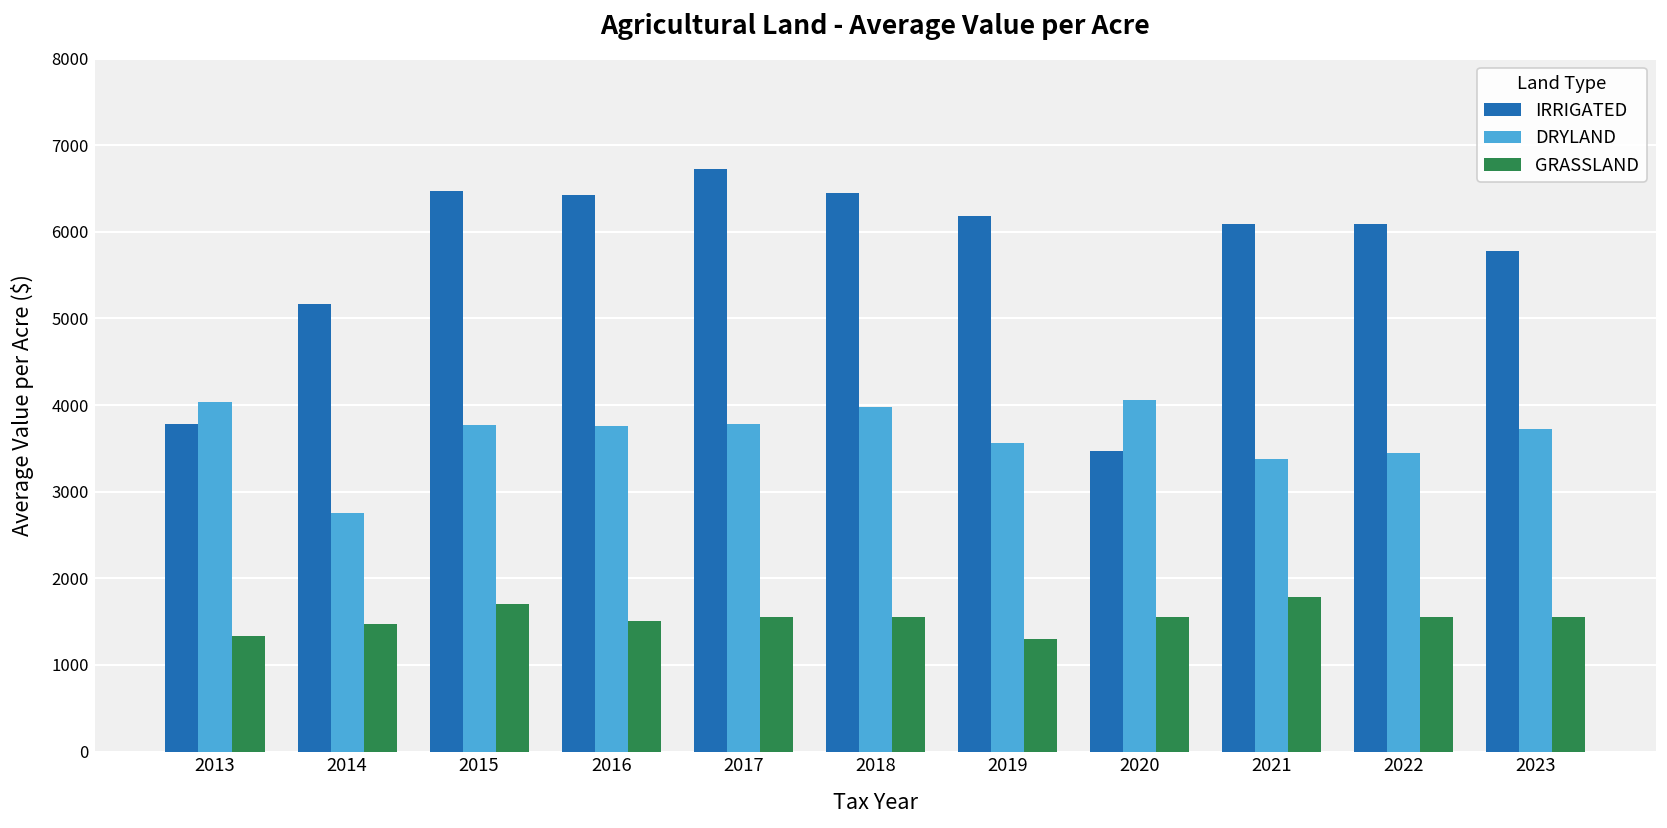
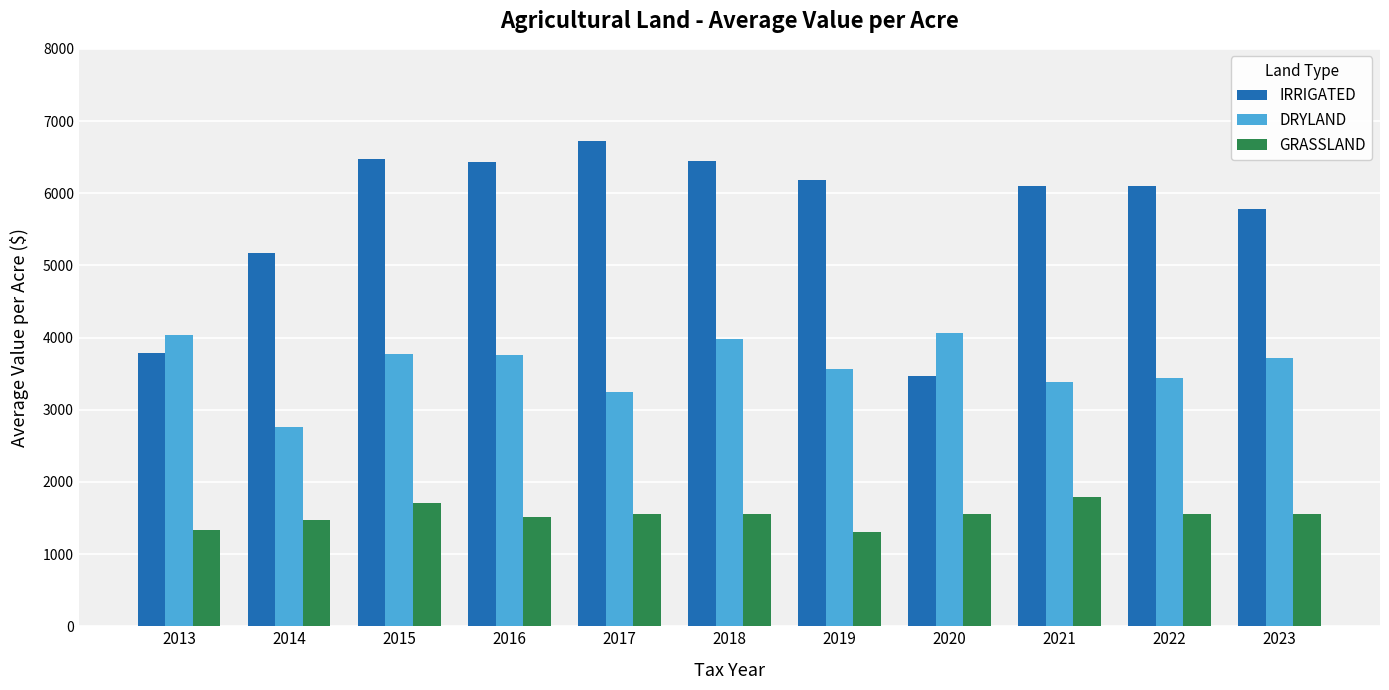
DRYLAND, 2017: 3800 -> 3200
